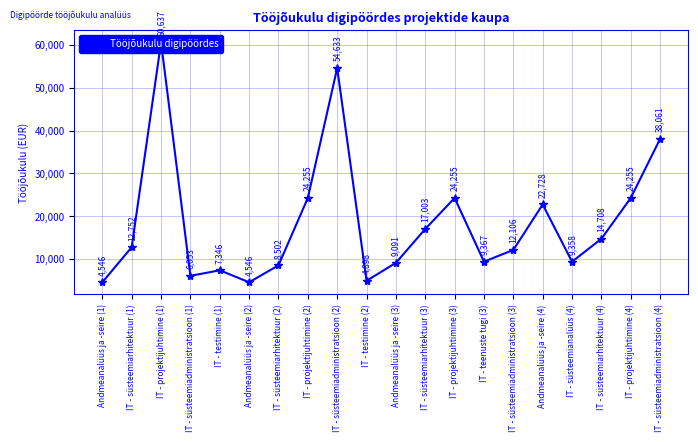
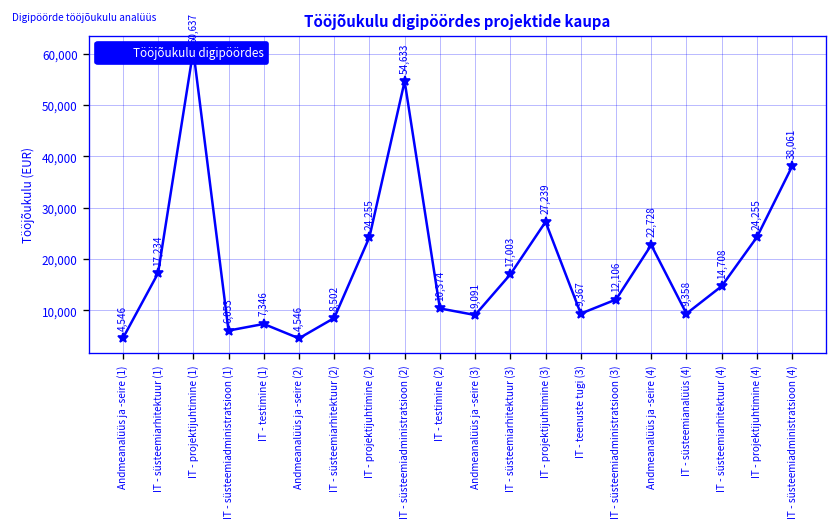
IT - süsteemiarhitektuur (1): 12,752 -> 17,234
IT - testimine (2): 4,898 -> 10,374
IT - projektijuhtimine (3): 24,255 -> 27,239
